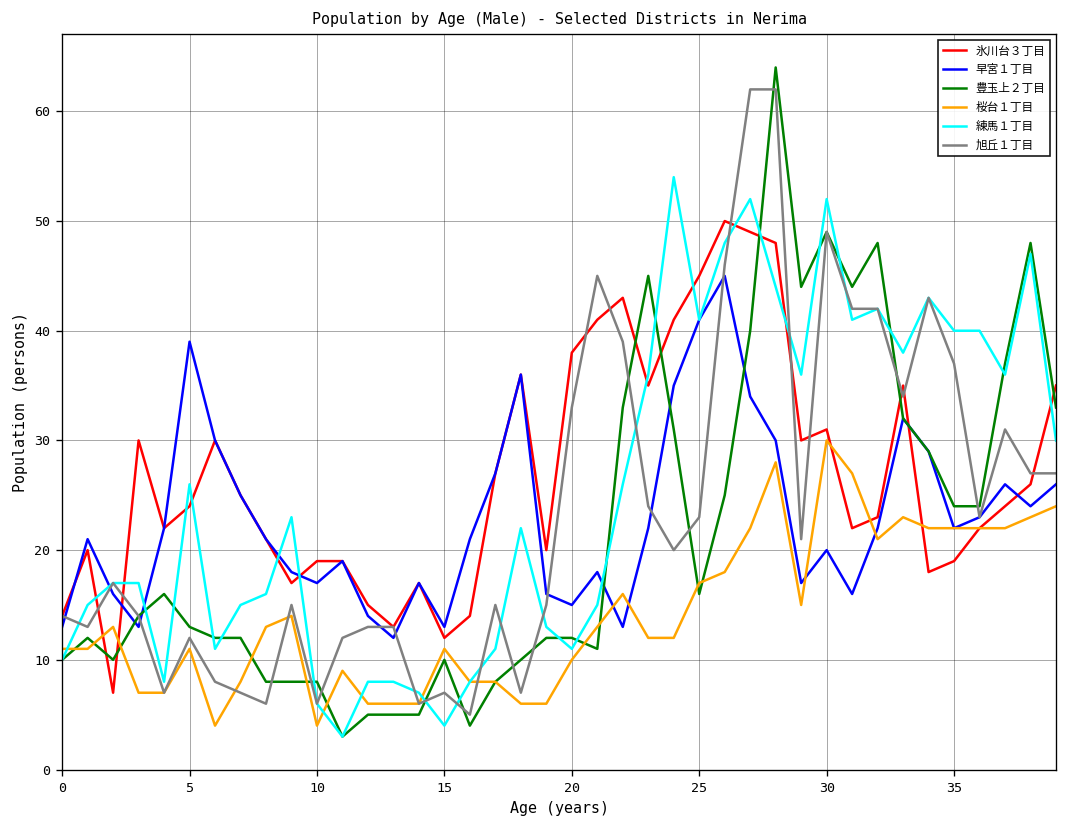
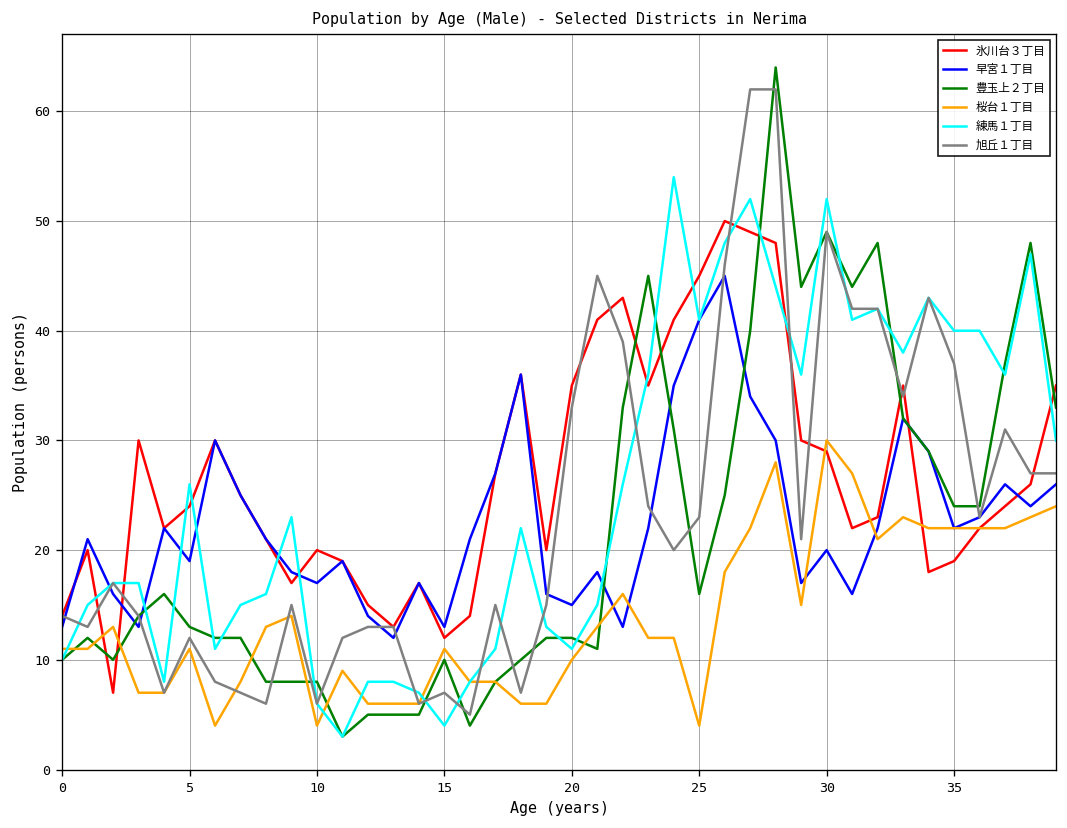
早宮１丁目, 5: 39 -> 19
氷川台３丁目, 10: 19 -> 20
氷川台３丁目, 20: 38 -> 35
桜台１丁目, 25: 17 -> 4
氷川台３丁目, 30: 31 -> 29
